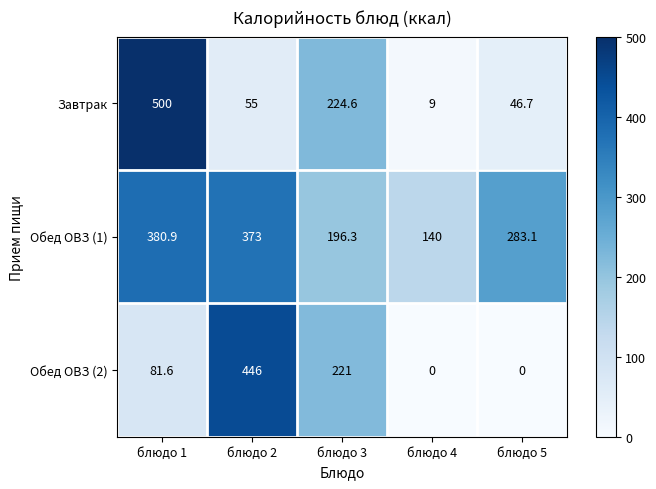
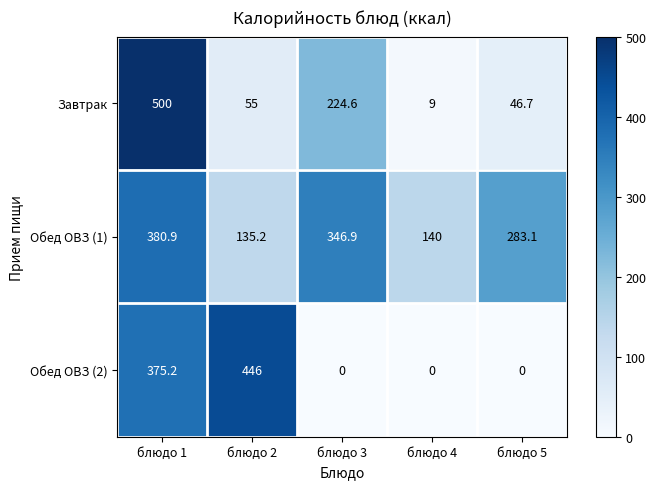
Обед ОВЗ (1), блюдо 2: 373 -> 135.2
Обед ОВЗ (1), блюдо 3: 196.3 -> 346.9
Обед ОВЗ (2), блюдо 1: 81.6 -> 375.2
Обед ОВЗ (2), блюдо 3: 221 -> 0
